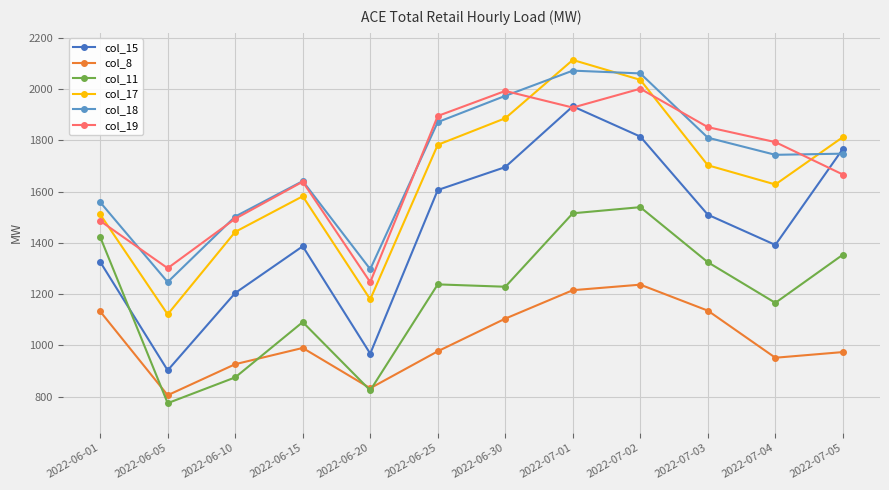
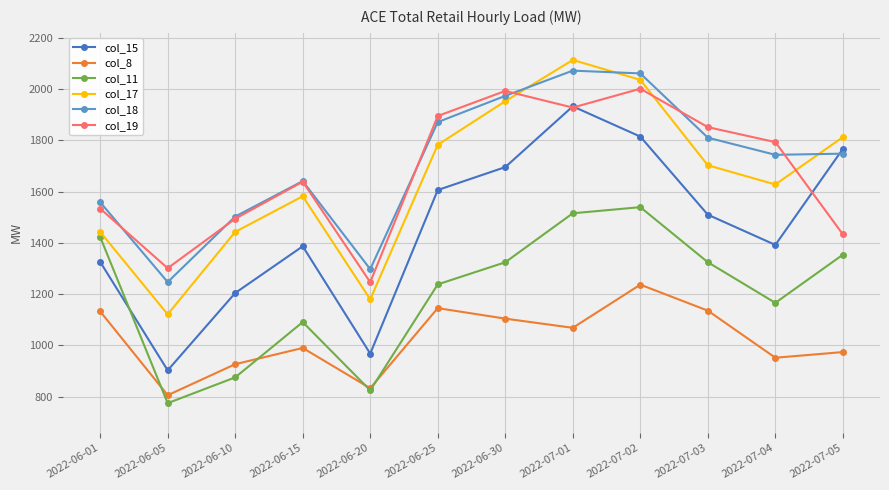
col_17, 2022-06-01: 1510 -> 1440
col_19, 2022-06-01: 1490 -> 1530
col_8, 2022-06-25: 980 -> 1150
col_11, 2022-06-30: 1230 -> 1320
col_17, 2022-06-30: 1890 -> 1950
col_8, 2022-07-01: 1220 -> 1070
col_19, 2022-07-05: 1670 -> 1430
